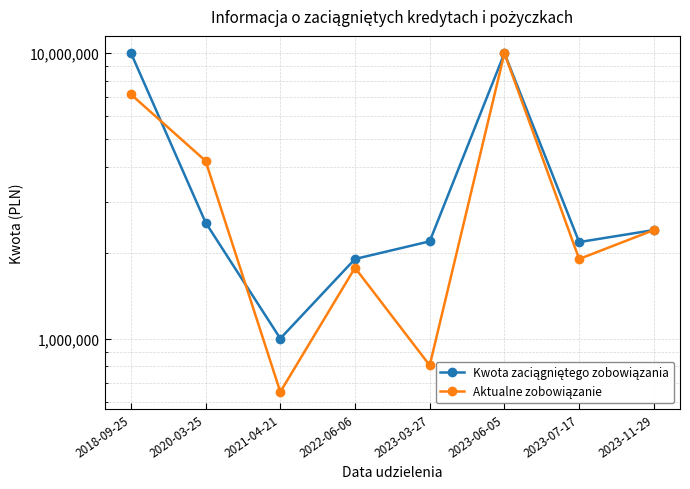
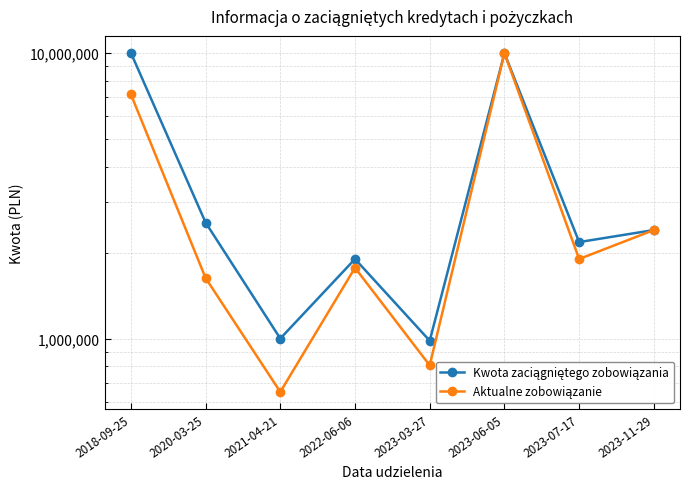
Aktualne zobowiązanie, 2020-03-25: 4,200,000 -> 1,600,000
Kwota zaciągniętego zobowiązania, 2023-03-27: 2,200,000 -> 980,000
